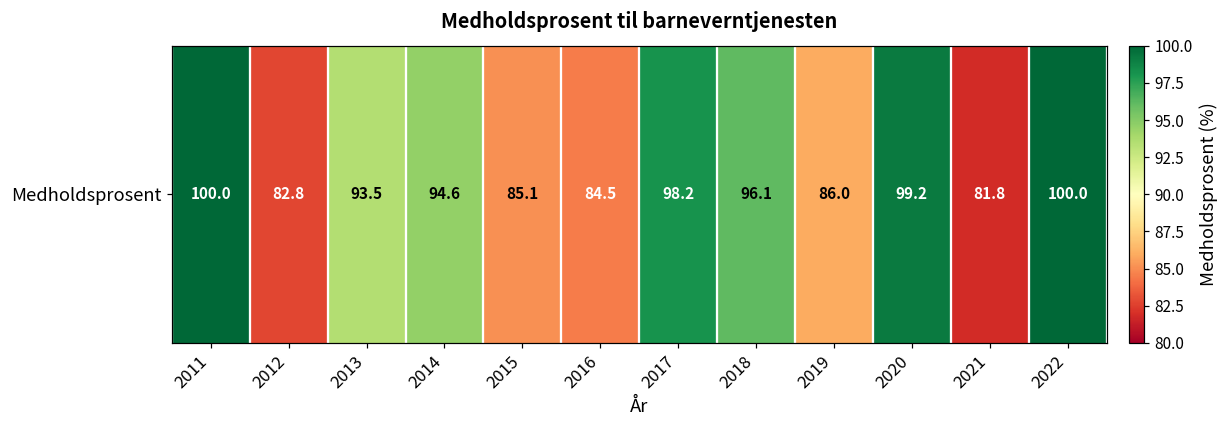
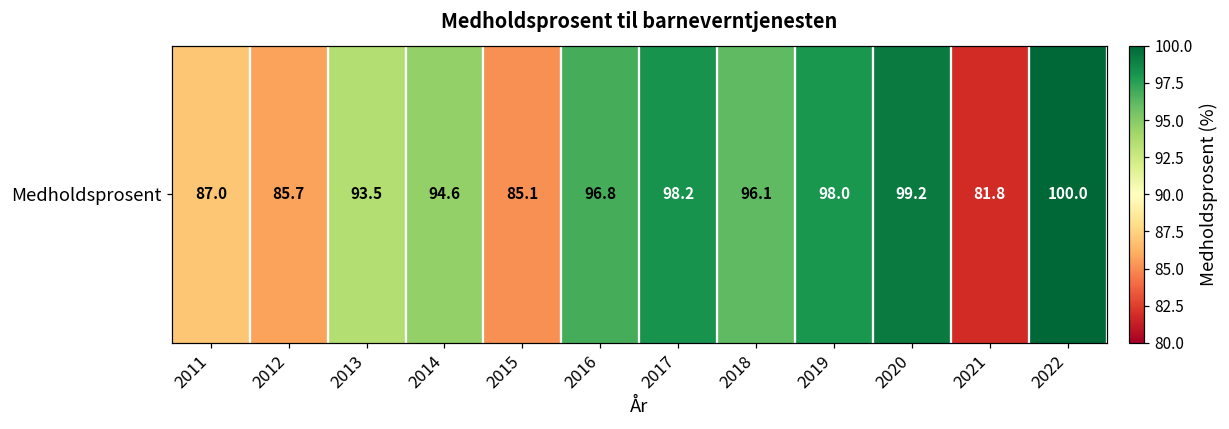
Medholdsprosent, 2011: 100.0 -> 87.0
Medholdsprosent, 2012: 82.8 -> 85.7
Medholdsprosent, 2016: 84.5 -> 96.8
Medholdsprosent, 2019: 86.0 -> 98.0
